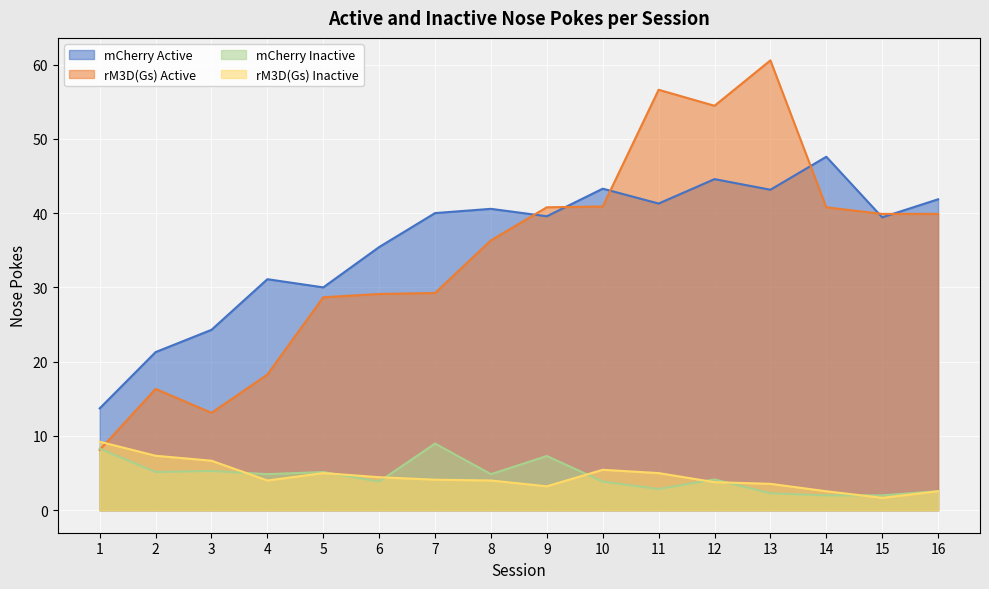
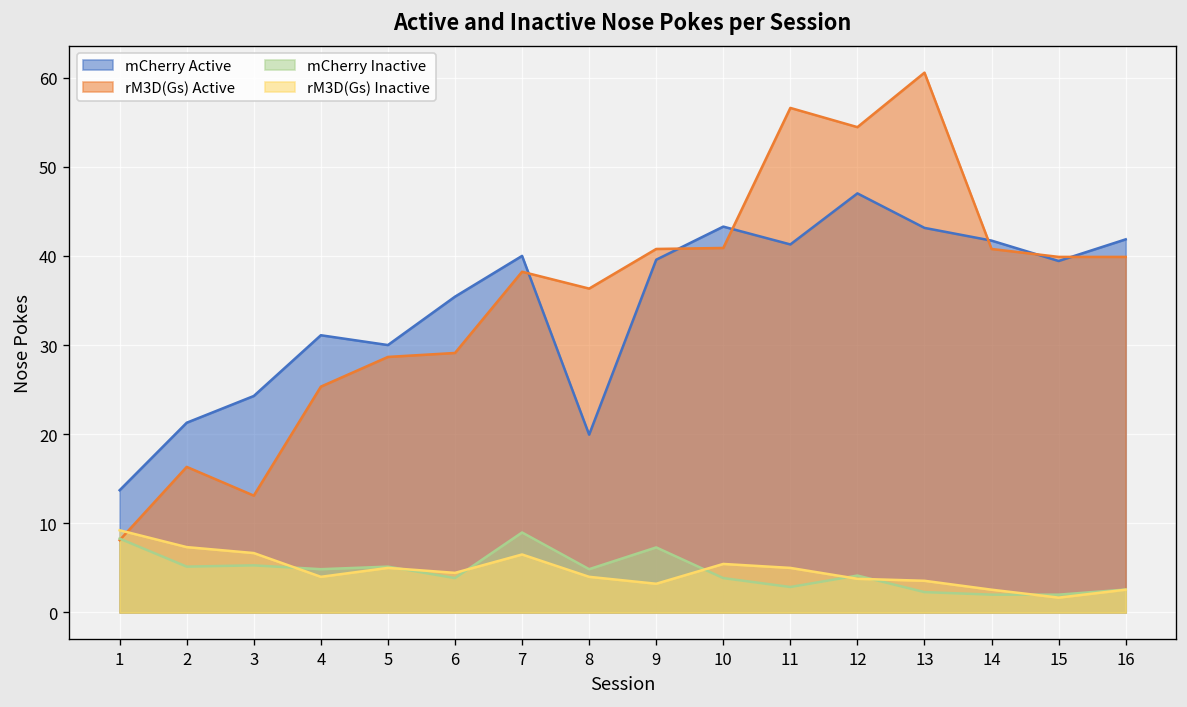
rM3D(Gs) Active, 4: 18 -> 25
rM3D(Gs) Active, 7: 29 -> 38
rM3D(Gs) Inactive, 7: 4 -> 7
mCherry Active, 8: 41 -> 20
mCherry Active, 12: 45 -> 47
mCherry Active, 14: 48 -> 42
